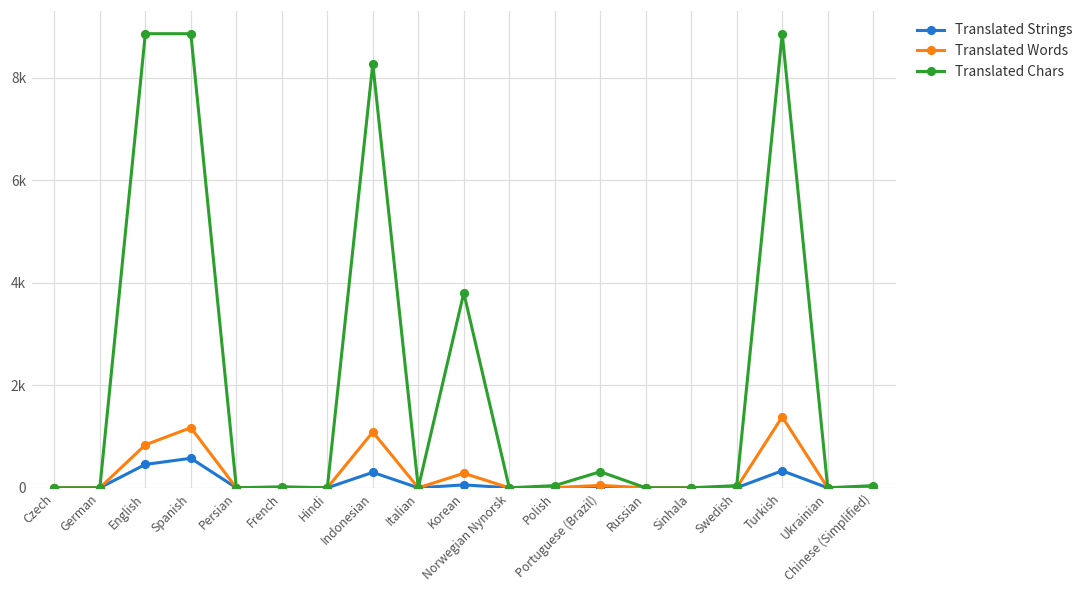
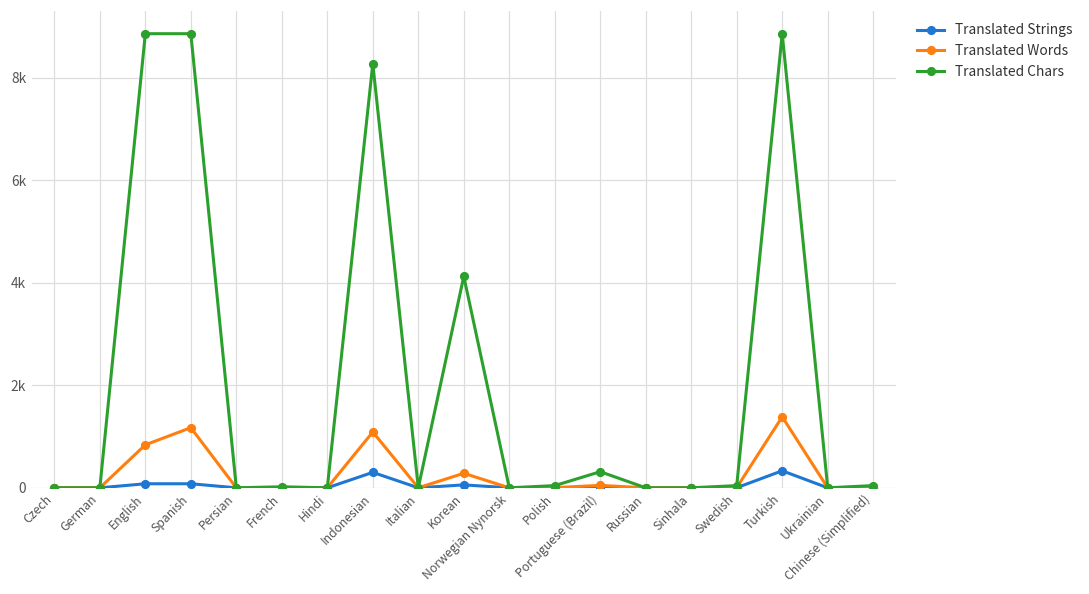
Translated Strings, English: 500 -> 100
Translated Strings, Spanish: 600 -> 100
Translated Chars, Korean: 3800 -> 4100
